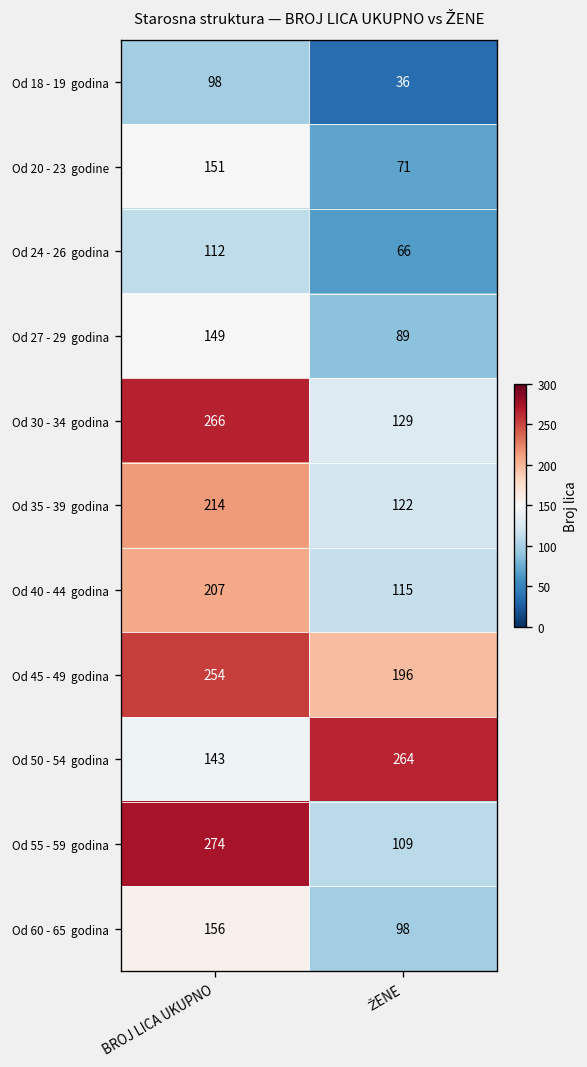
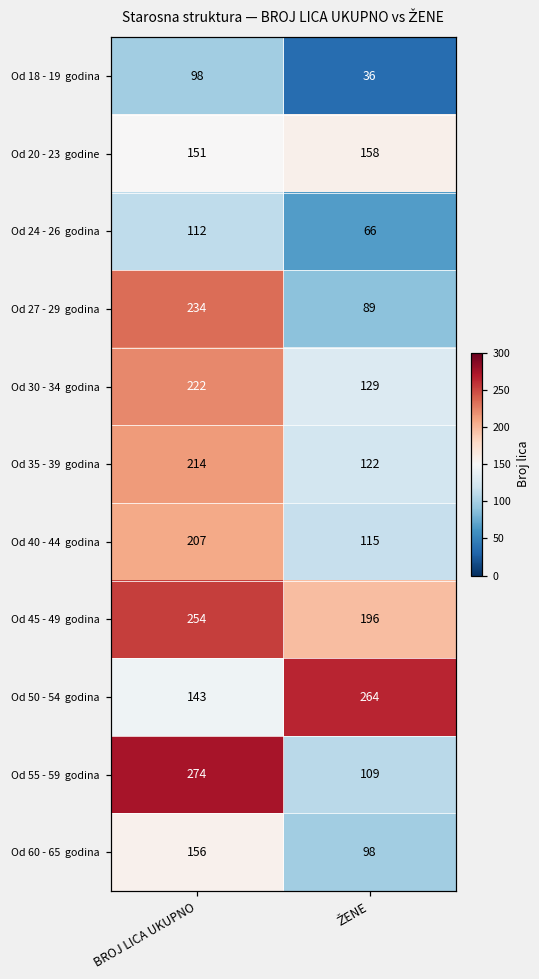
Od 20 - 23 godine, ŽENE: 71 -> 158
Od 27 - 29 godina, BROJ LICA UKUPNO: 149 -> 234
Od 30 - 34 godina, BROJ LICA UKUPNO: 266 -> 222
